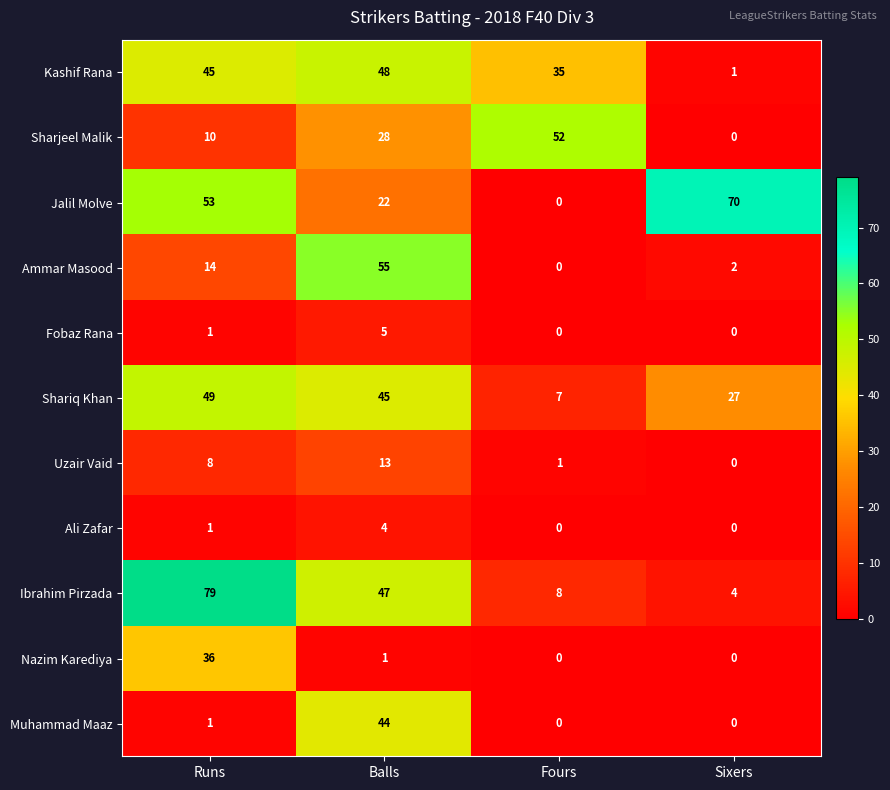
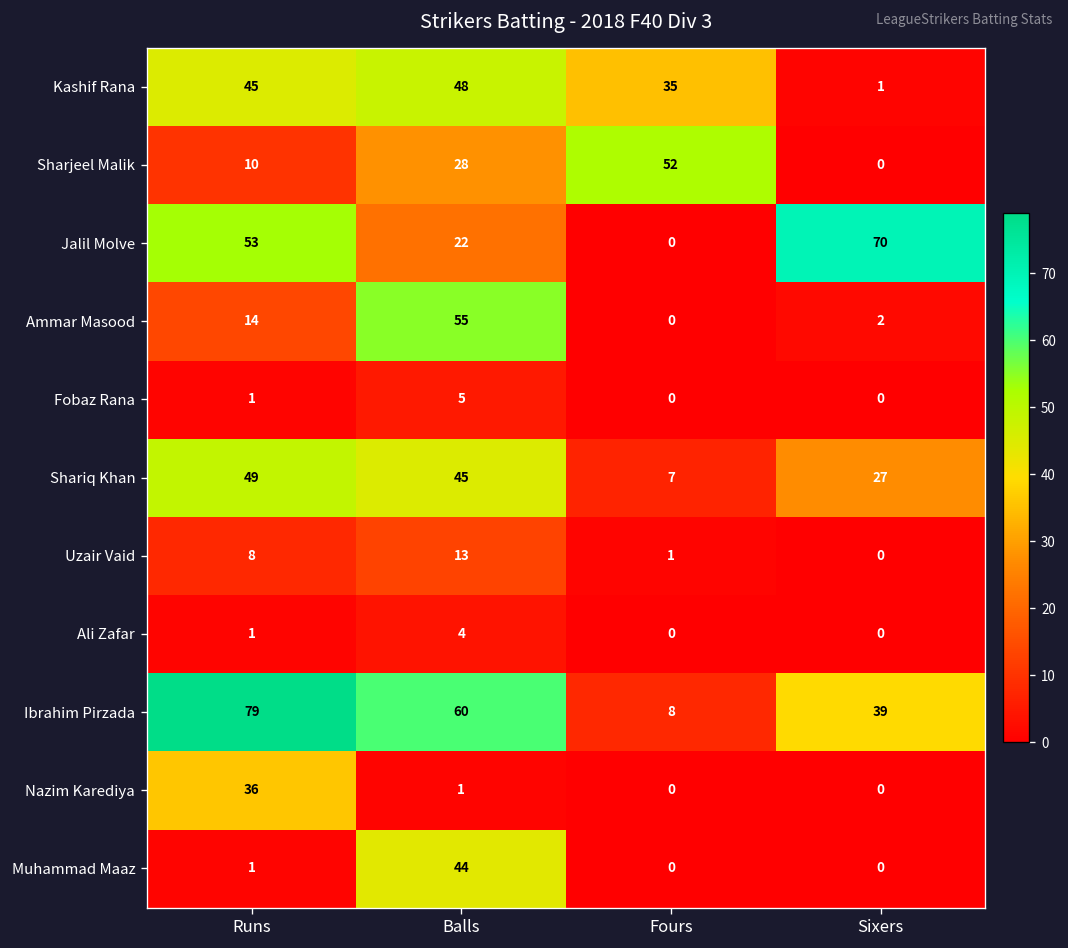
Ibrahim Pirzada, Balls: 47 -> 60
Ibrahim Pirzada, Sixers: 4 -> 39
